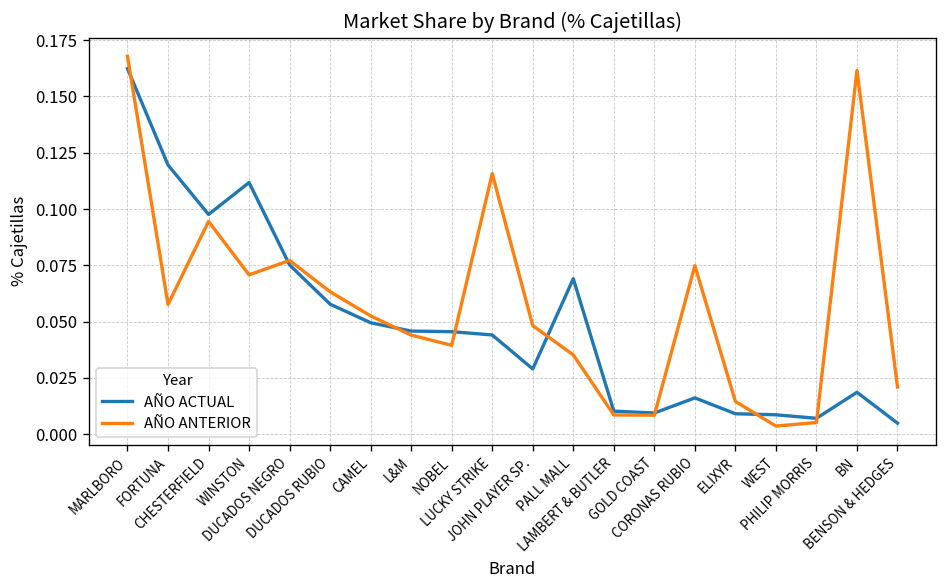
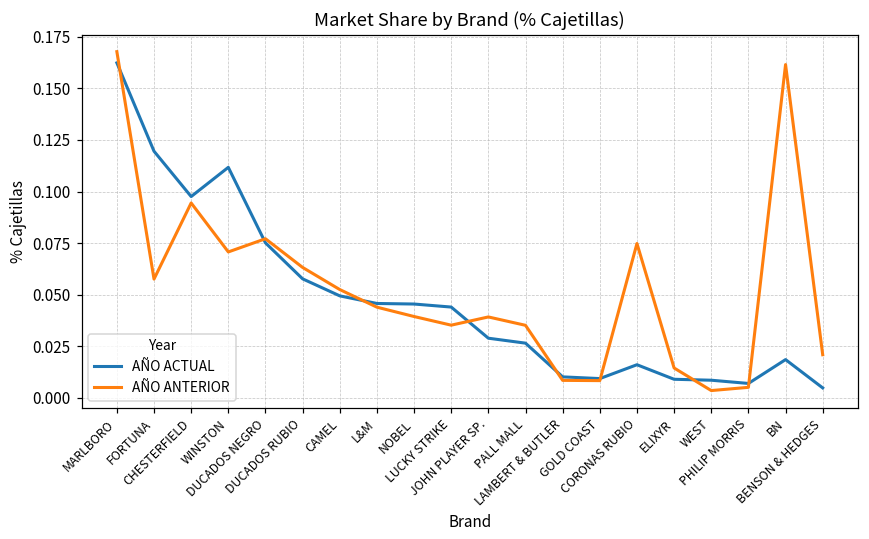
AÑO ANTERIOR, LUCKY STRIKE: 0.116 -> 0.035
AÑO ANTERIOR, JOHN PLAYER SP.: 0.048 -> 0.039
AÑO ACTUAL, PALL MALL: 0.069 -> 0.027
